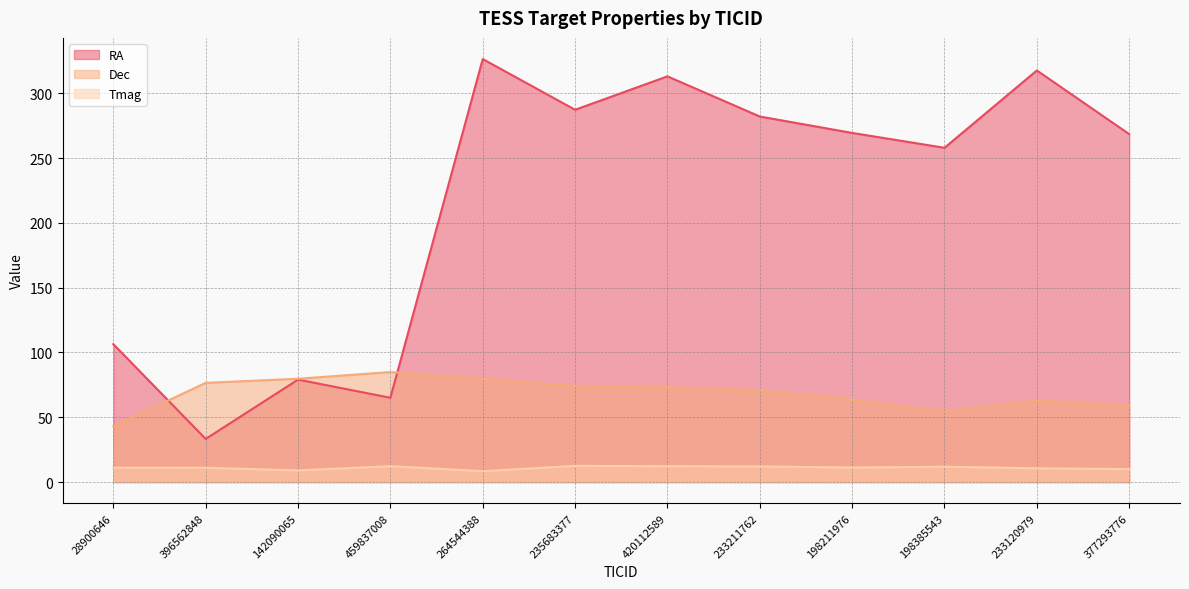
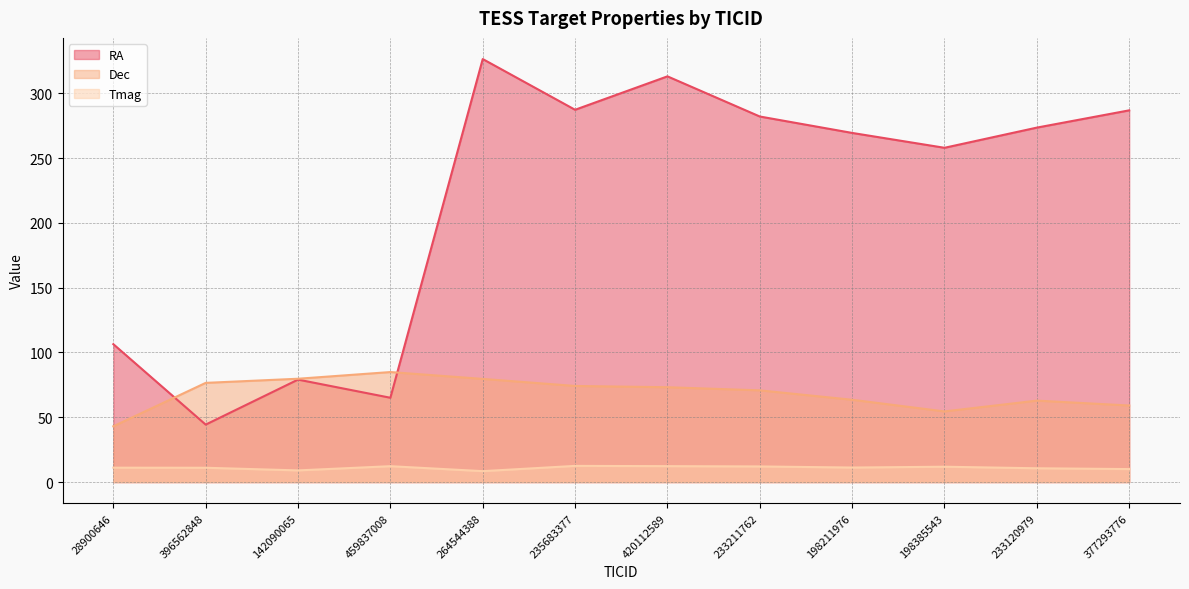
RA, 396562848: 33 -> 44
RA, 233120979: 318 -> 274
RA, 377293776: 269 -> 287
